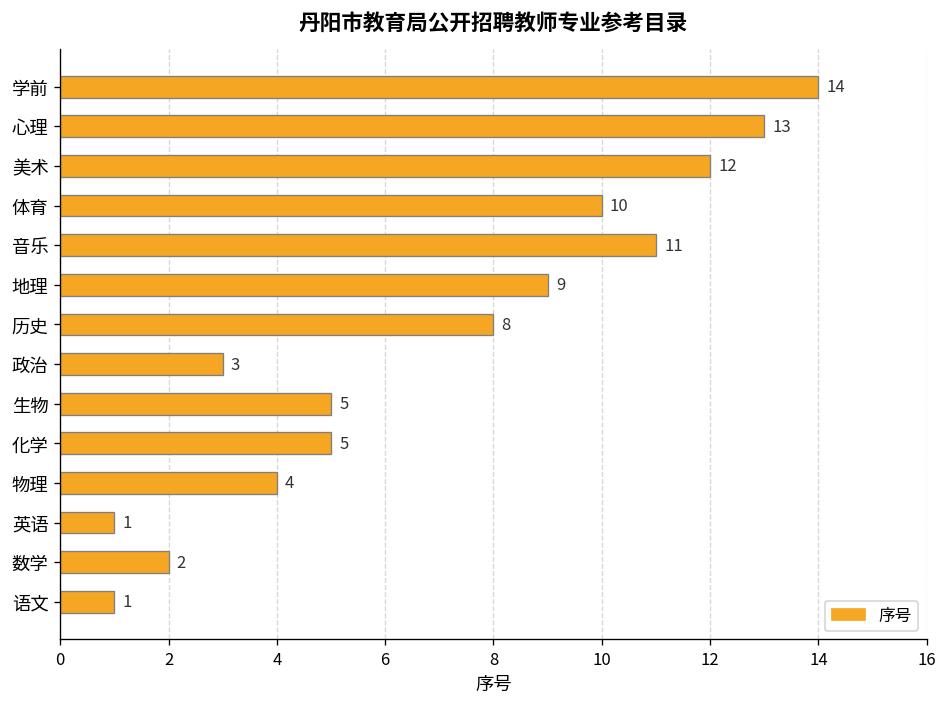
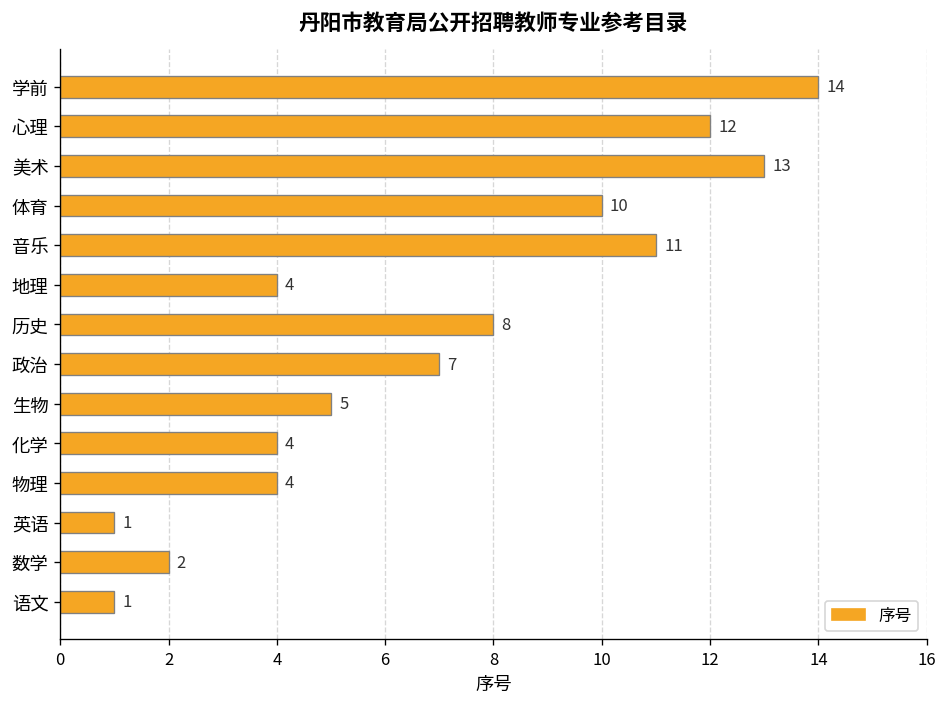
心理: 13 -> 12
美术: 12 -> 13
地理: 9 -> 4
政治: 3 -> 7
化学: 5 -> 4
